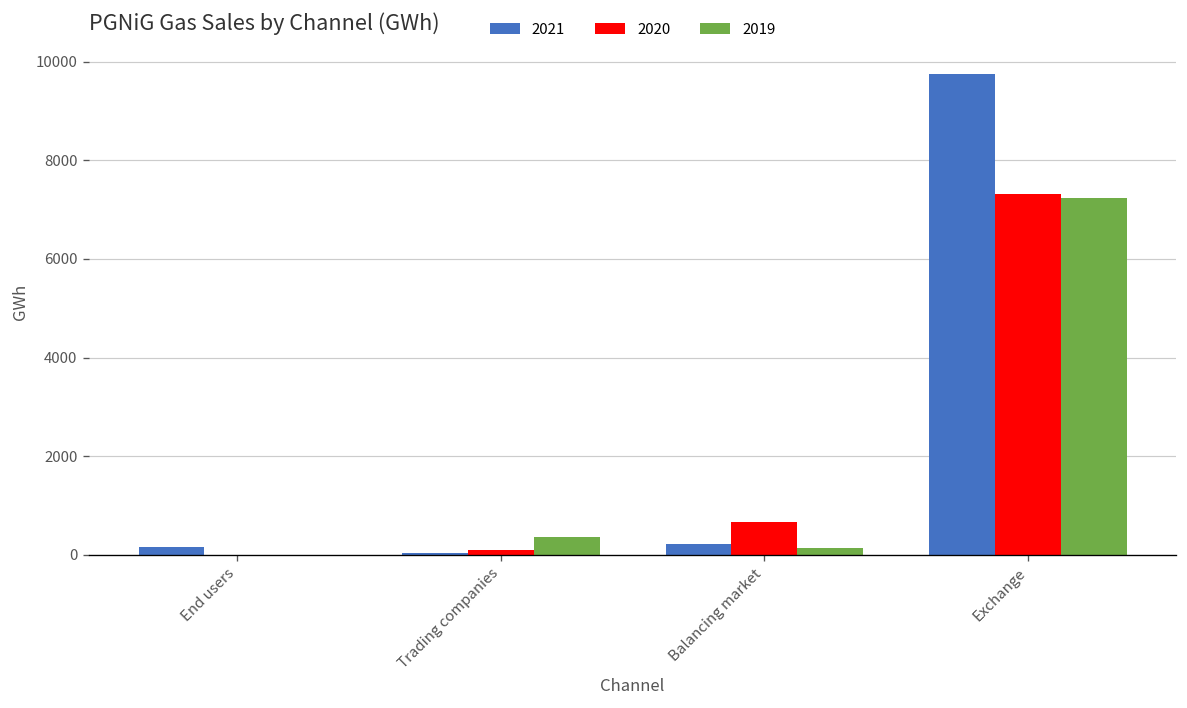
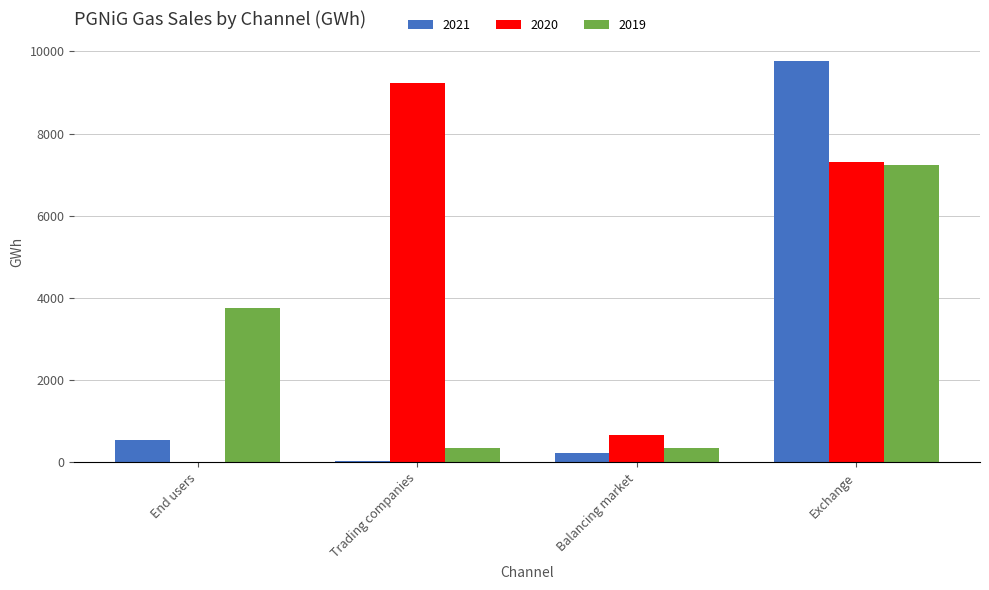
2021, End users: 200 -> 500
2019, End users: 0 -> 3800
2020, Trading companies: 100 -> 9200
2019, Balancing market: 100 -> 400
